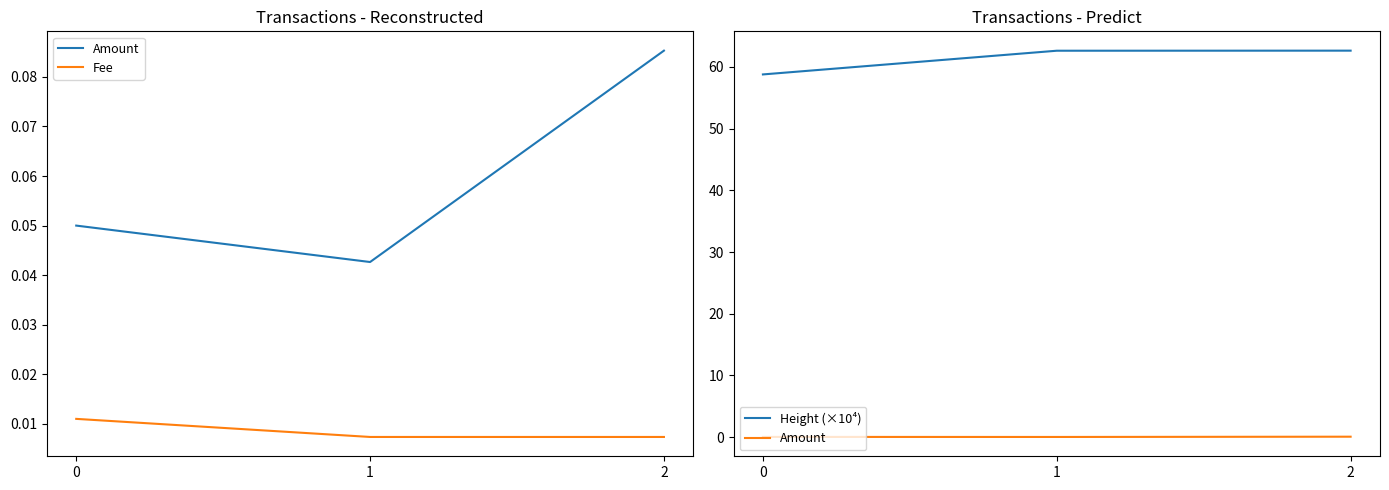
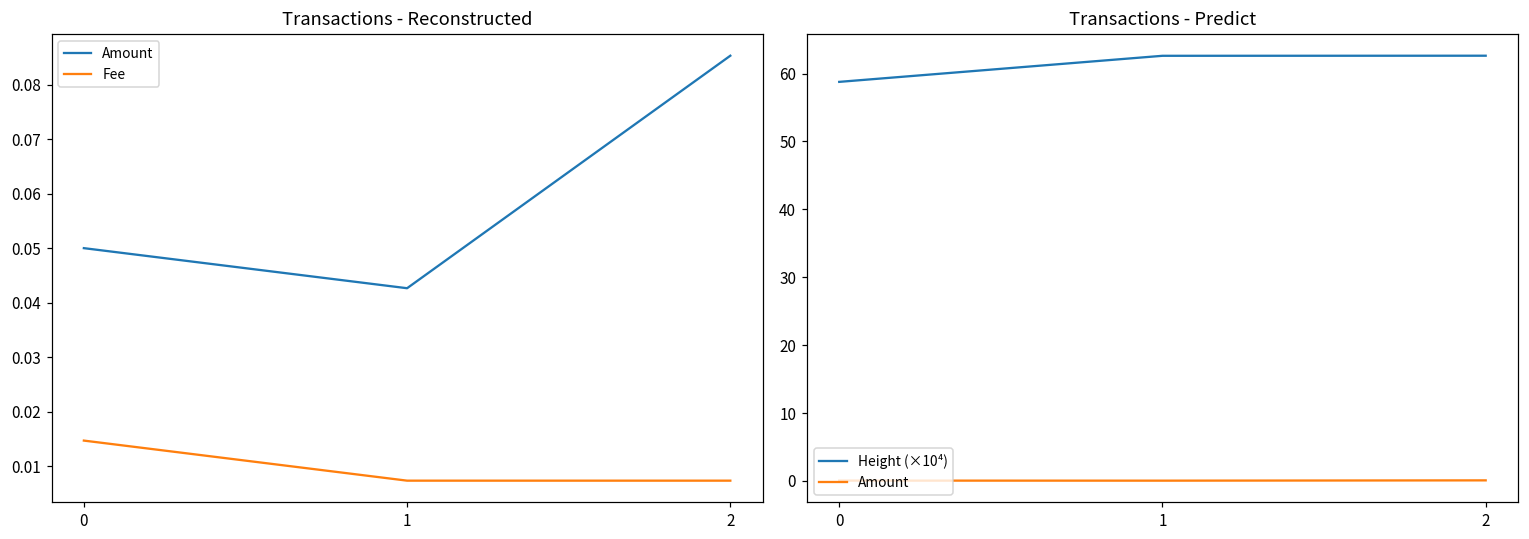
Transactions - Reconstructed, Fee, 0: 0.011 -> 0.015
